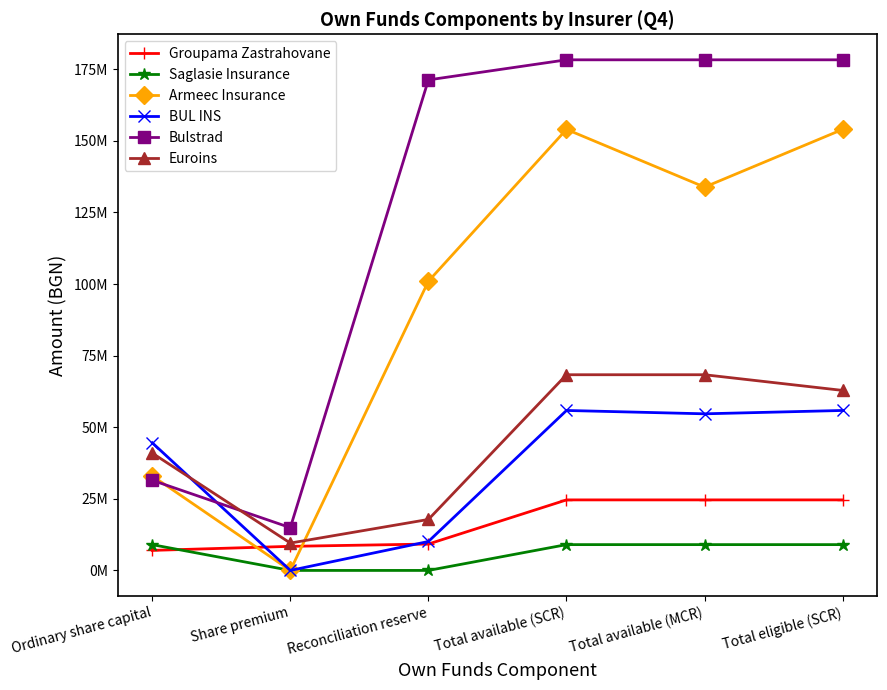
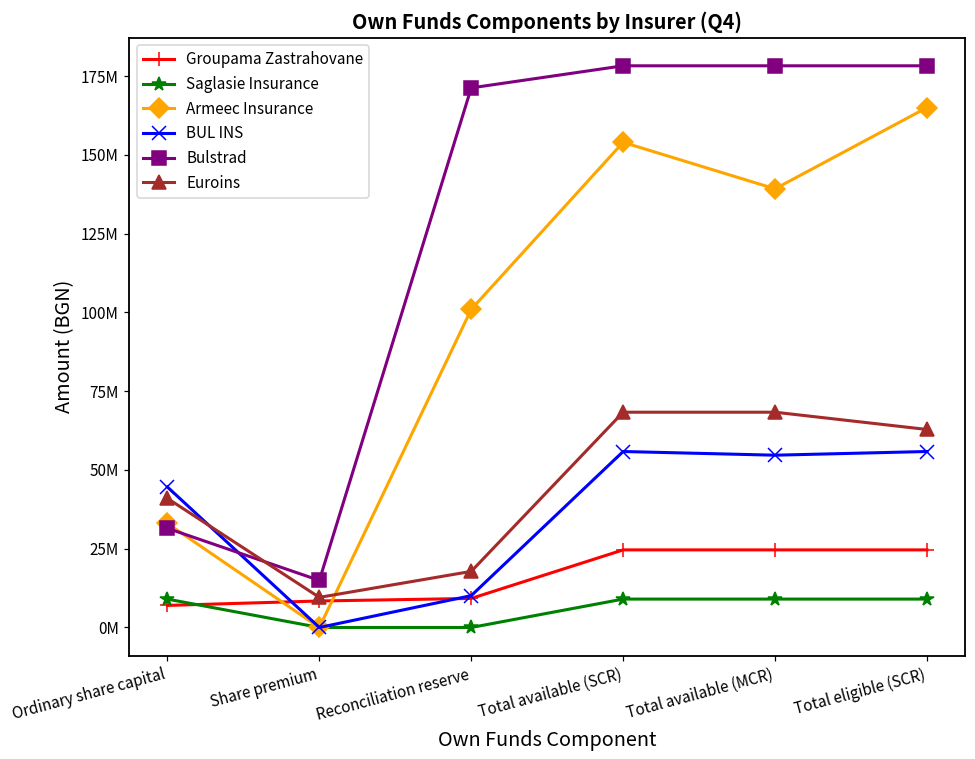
Armeec Insurance, Total available (MCR): 134000000 -> 139000000
Armeec Insurance, Total eligible (SCR): 154000000 -> 165000000
